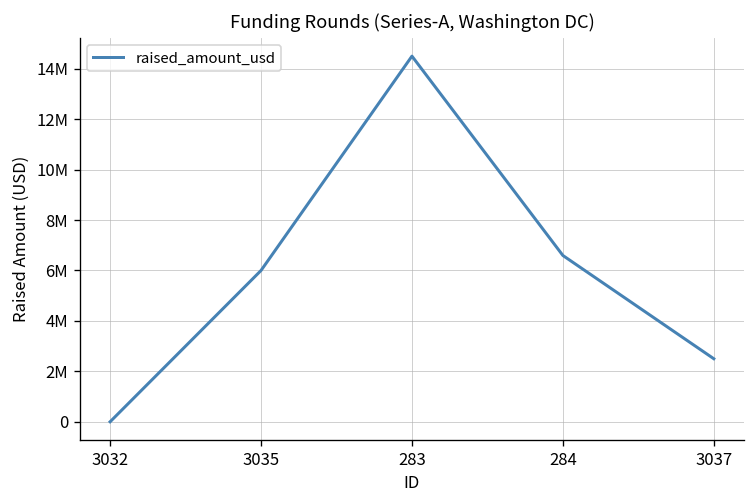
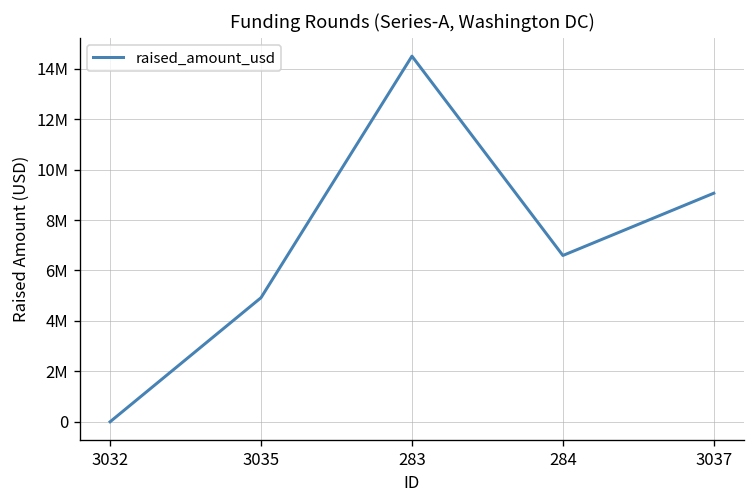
3035: 6000000 -> 4900000
3037: 2500000 -> 9100000
